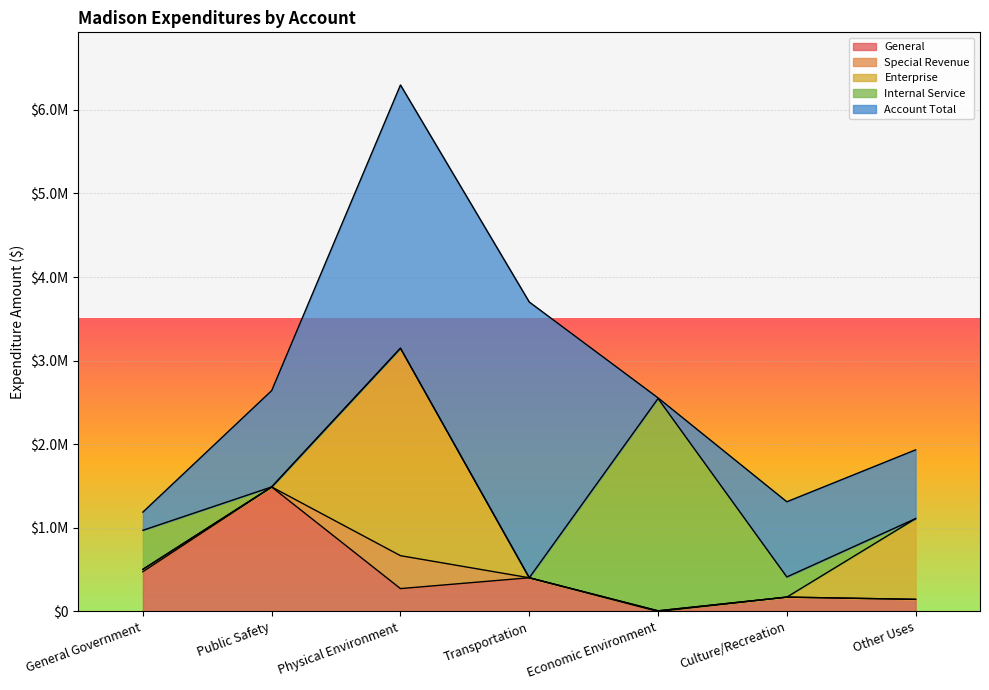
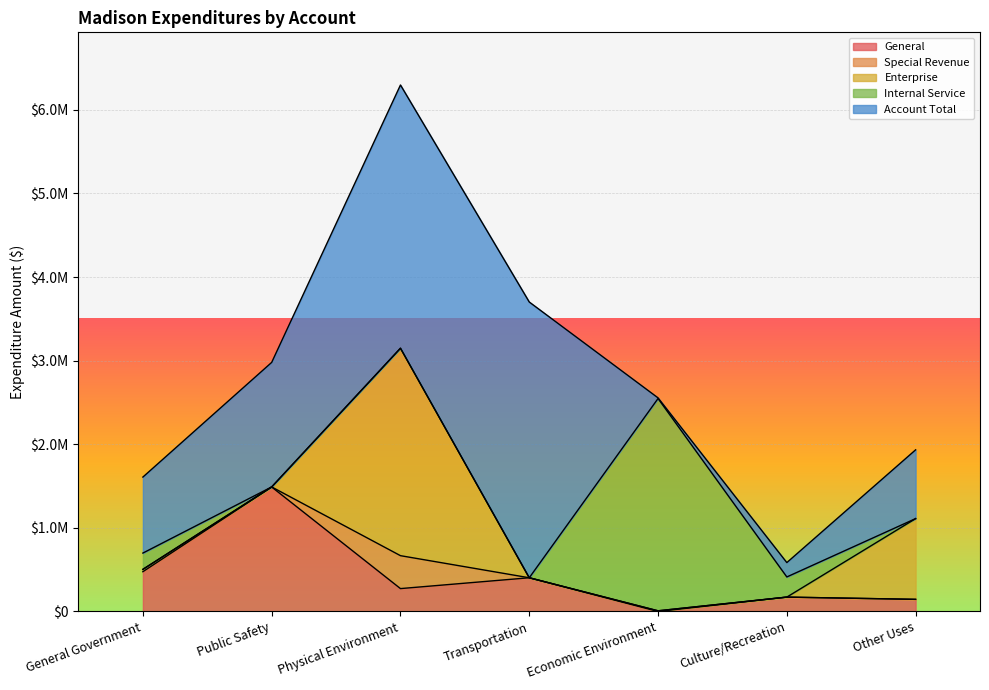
Internal Service, General Government: $500000 -> $200000
Account Total, General Government: $200000 -> $900000
Account Total, Public Safety: $1200000 -> $1500000
Account Total, Culture/Recreation: $900000 -> $200000
